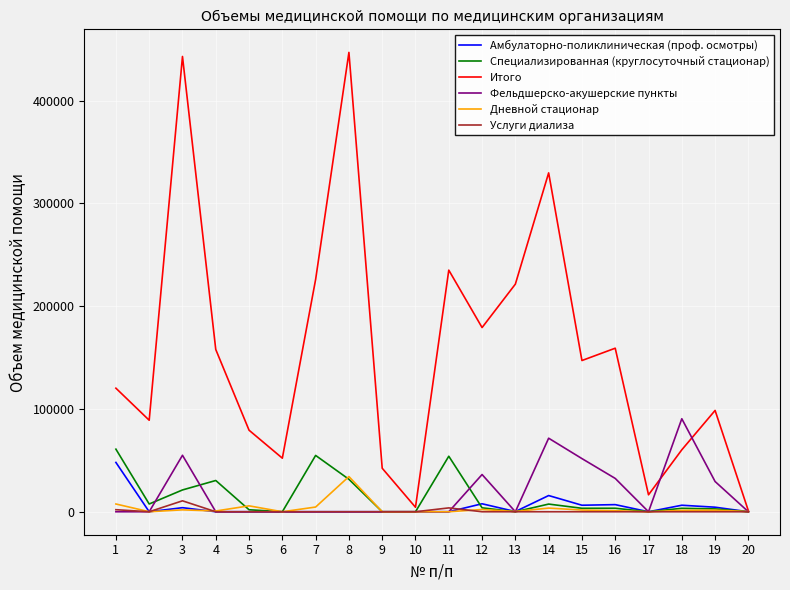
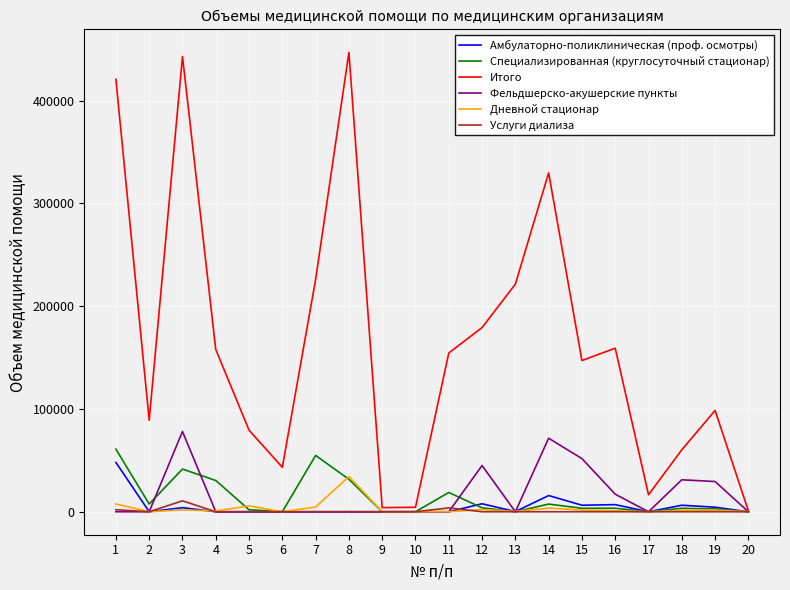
Итого, 1: 120000 -> 421000
Специализированная (круглосуточный стационар), 3: 21000 -> 42000
Фельдшерско-акушерские пункты, 3: 55000 -> 78000
Итого, 6: 52000 -> 43000
Итого, 9: 42000 -> 4000
Специализированная (круглосуточный стационар), 11: 54000 -> 19000
Итого, 11: 235000 -> 154000
Фельдшерско-акушерские пункты, 12: 36000 -> 45000
Фельдшерско-акушерские пункты, 16: 32000 -> 17000
Фельдшерско-акушерские пункты, 18: 91000 -> 31000
